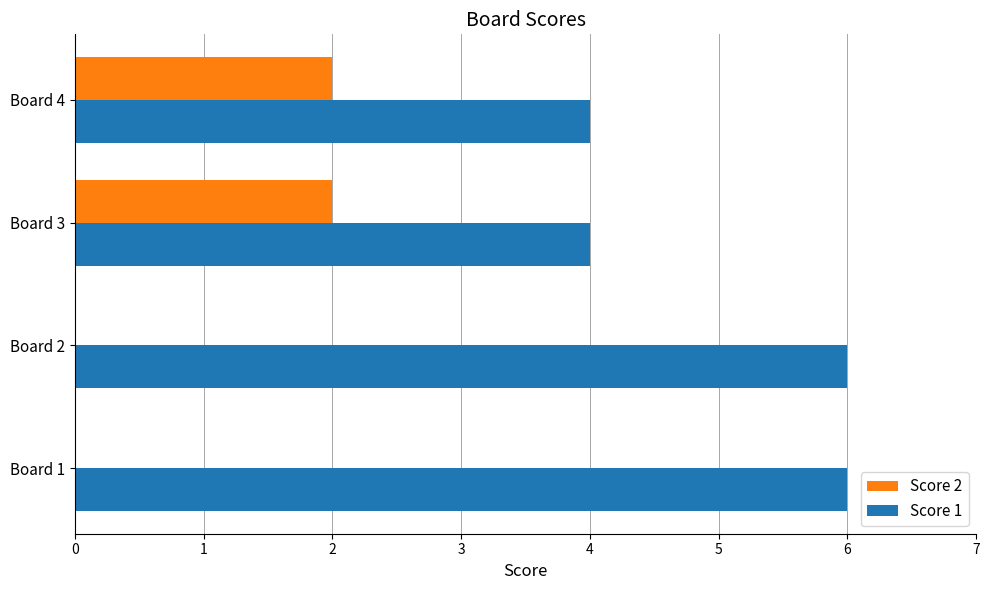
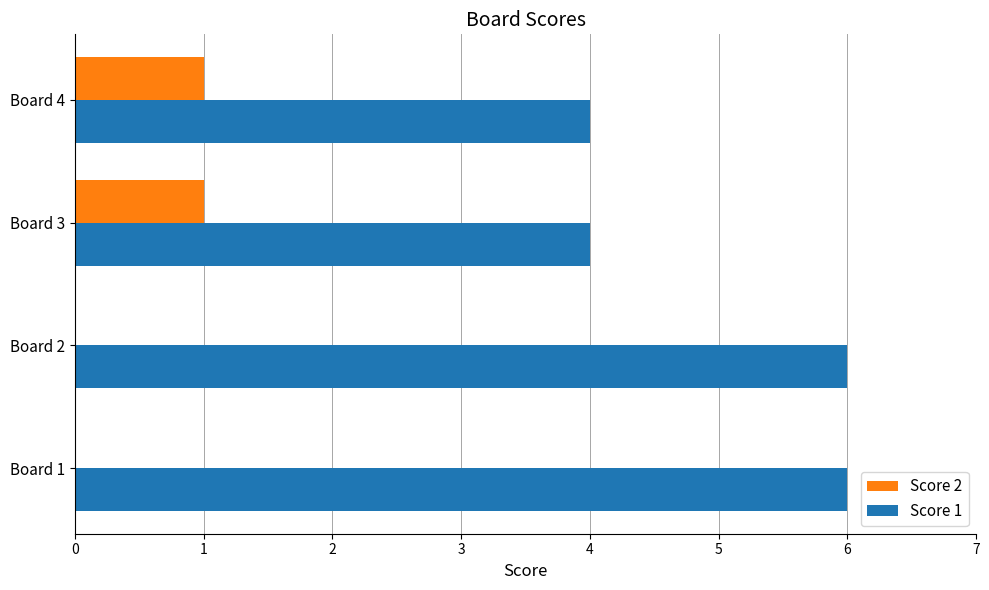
Score 2, Board 4: 2 -> 1
Score 2, Board 3: 2 -> 1
